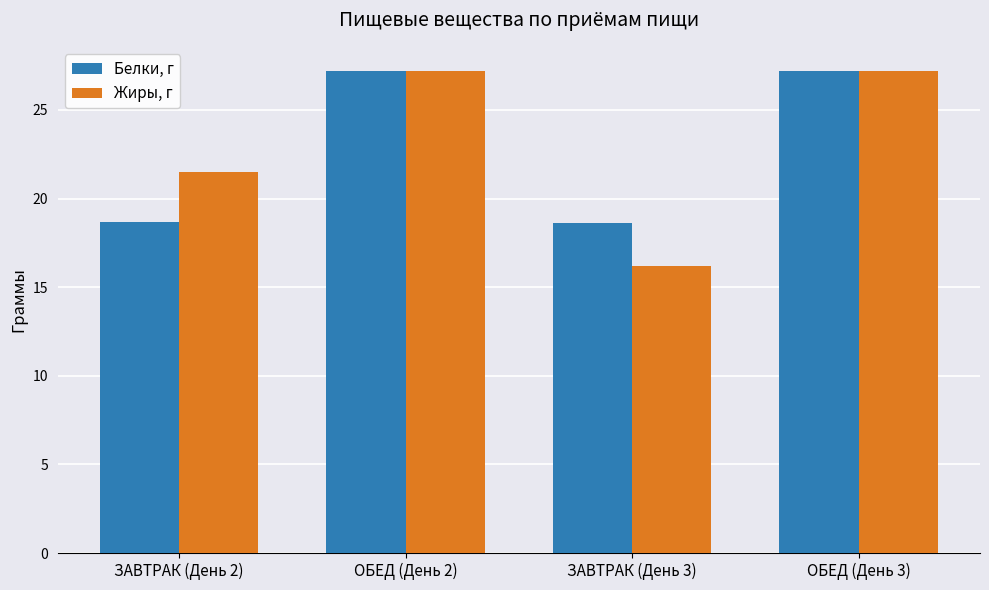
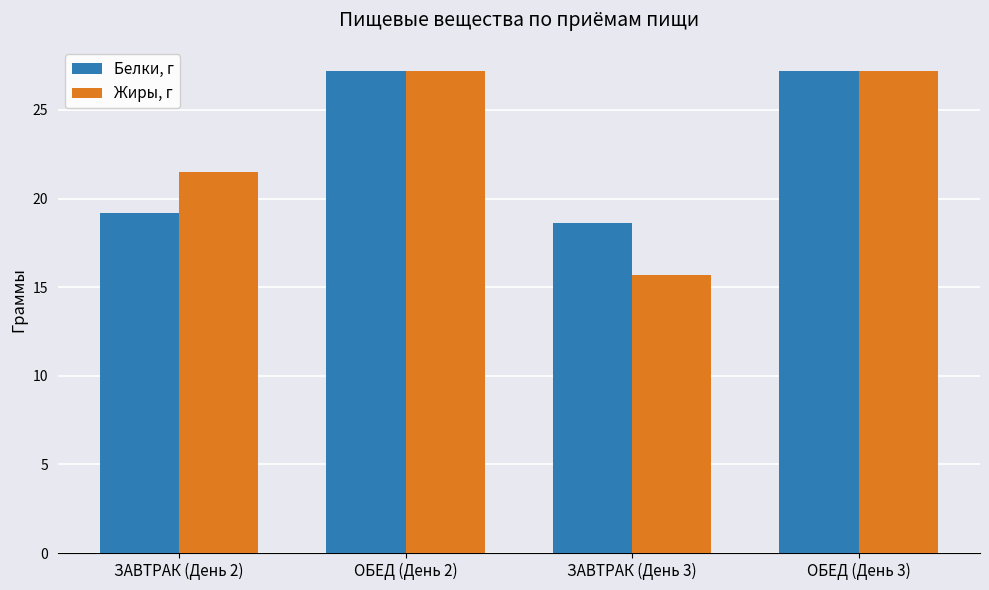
Белки, г, ЗАВТРАК (День 2): 18.7 -> 19.2
Жиры, г, ЗАВТРАК (День 3): 16.2 -> 15.7
